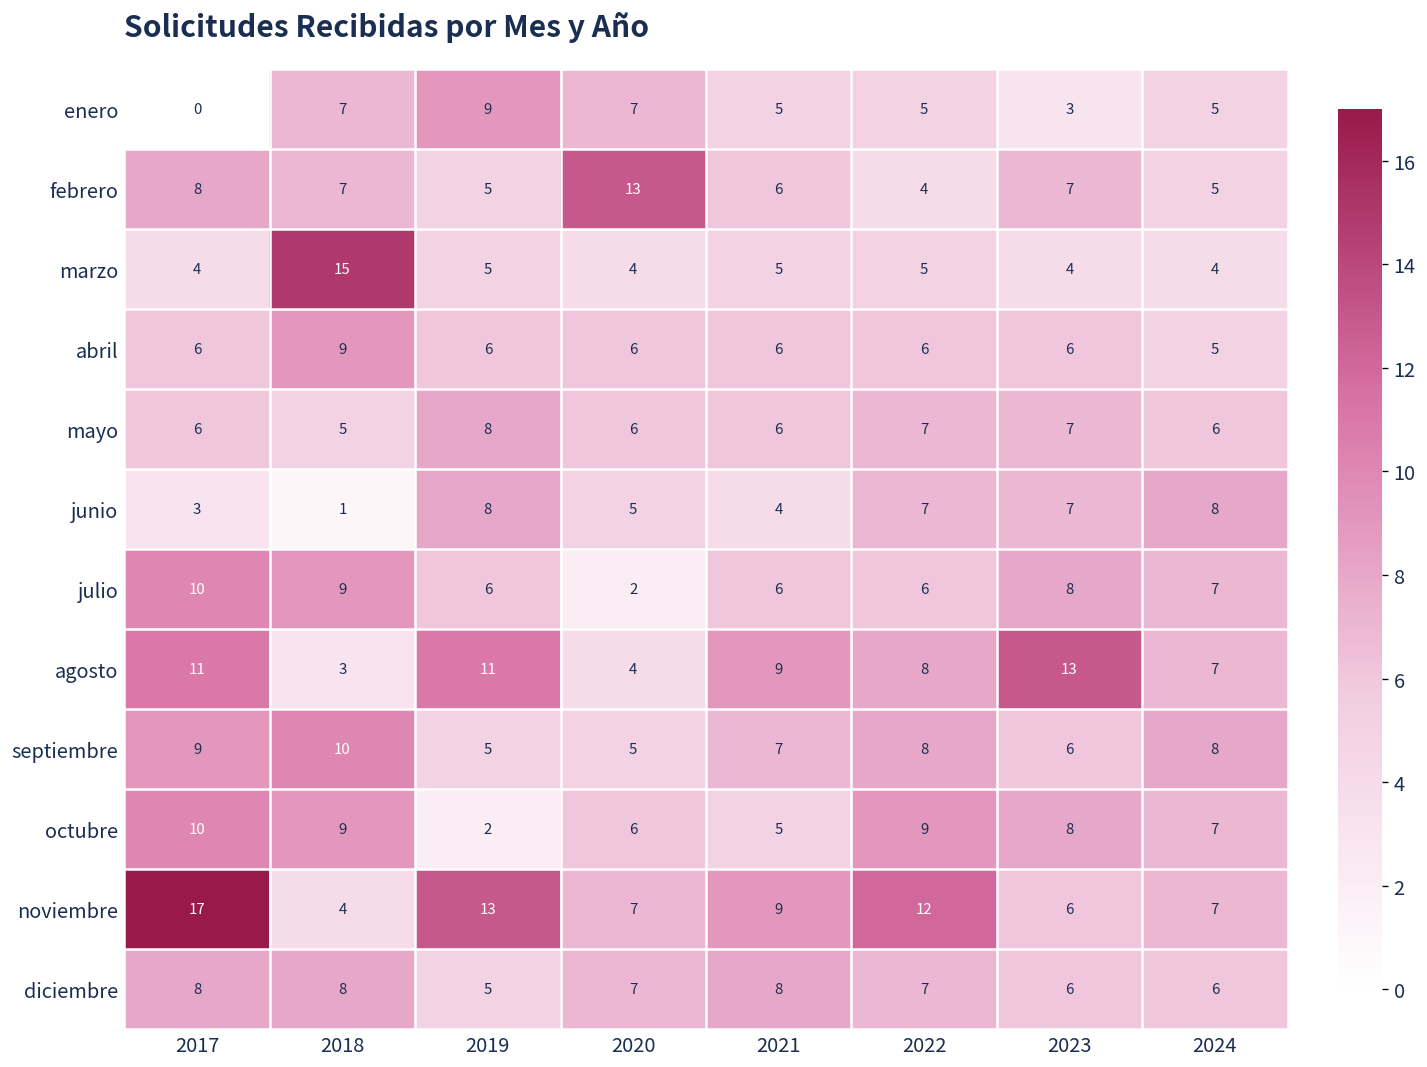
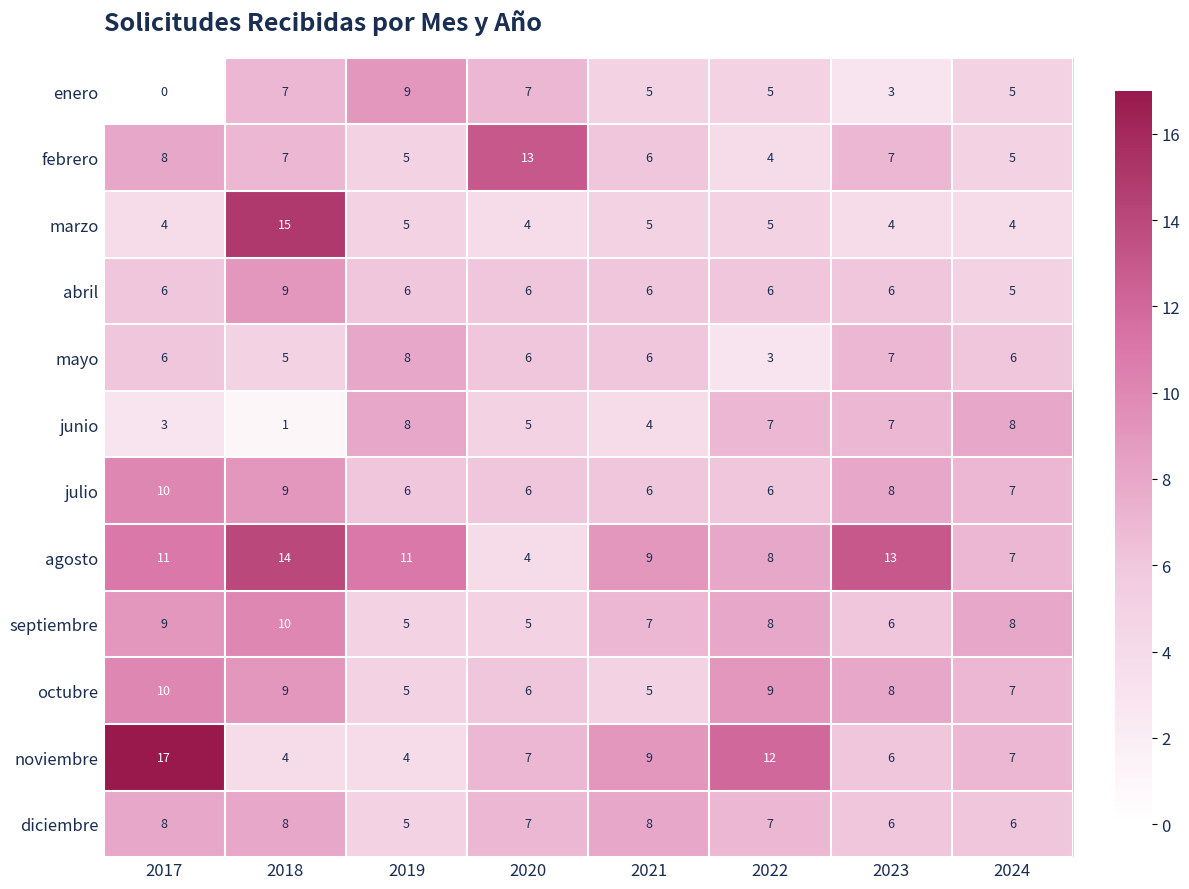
mayo, 2022: 7 -> 3
julio, 2020: 2 -> 6
agosto, 2018: 3 -> 14
octubre, 2019: 2 -> 5
noviembre, 2019: 13 -> 4
